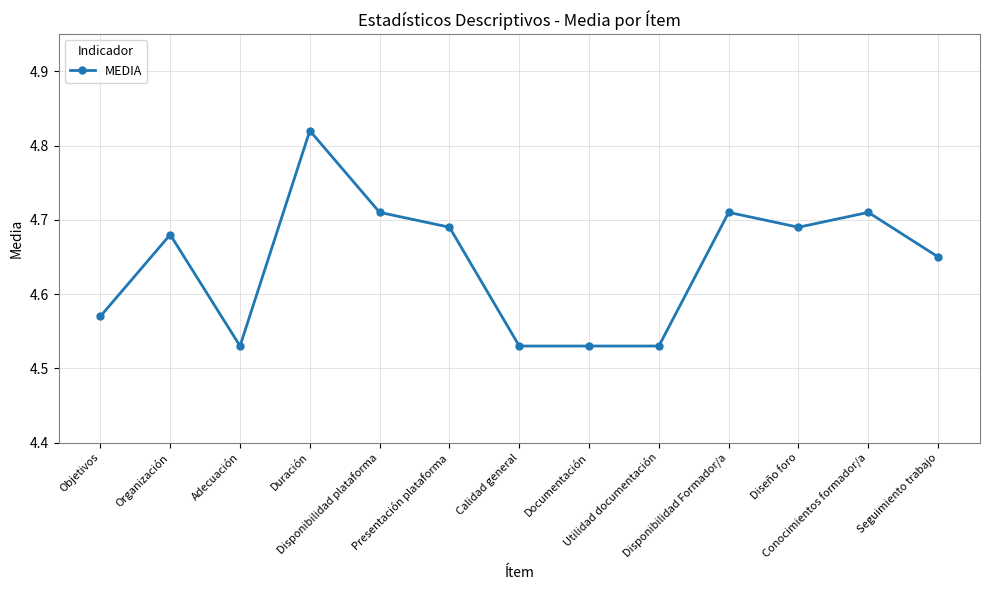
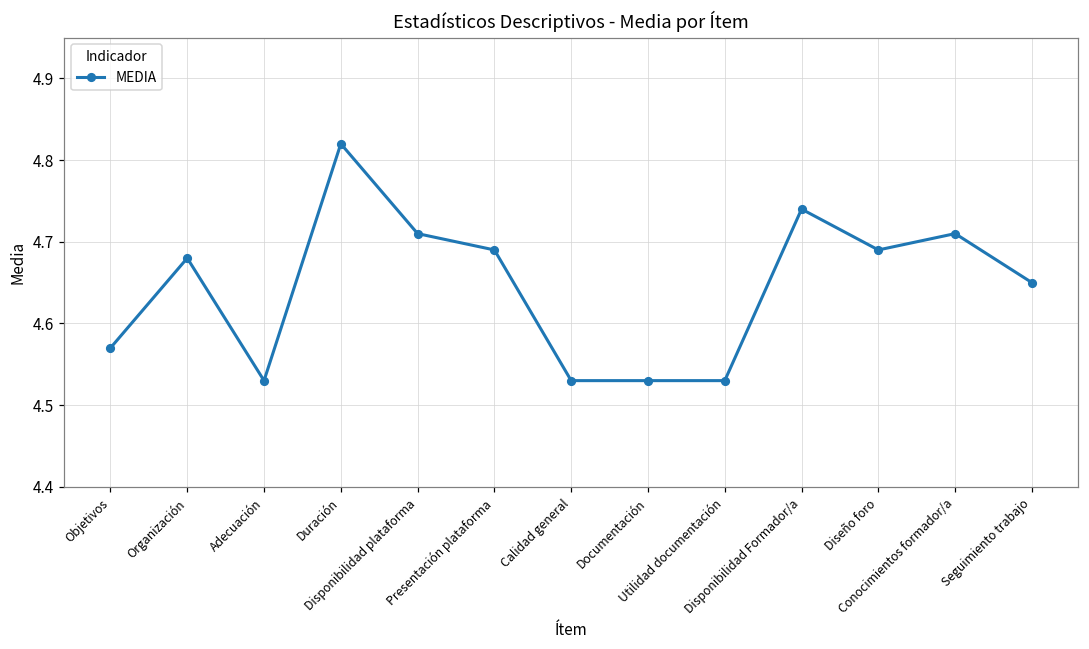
Disponibilidad Formador/a: 4.71 -> 4.74
